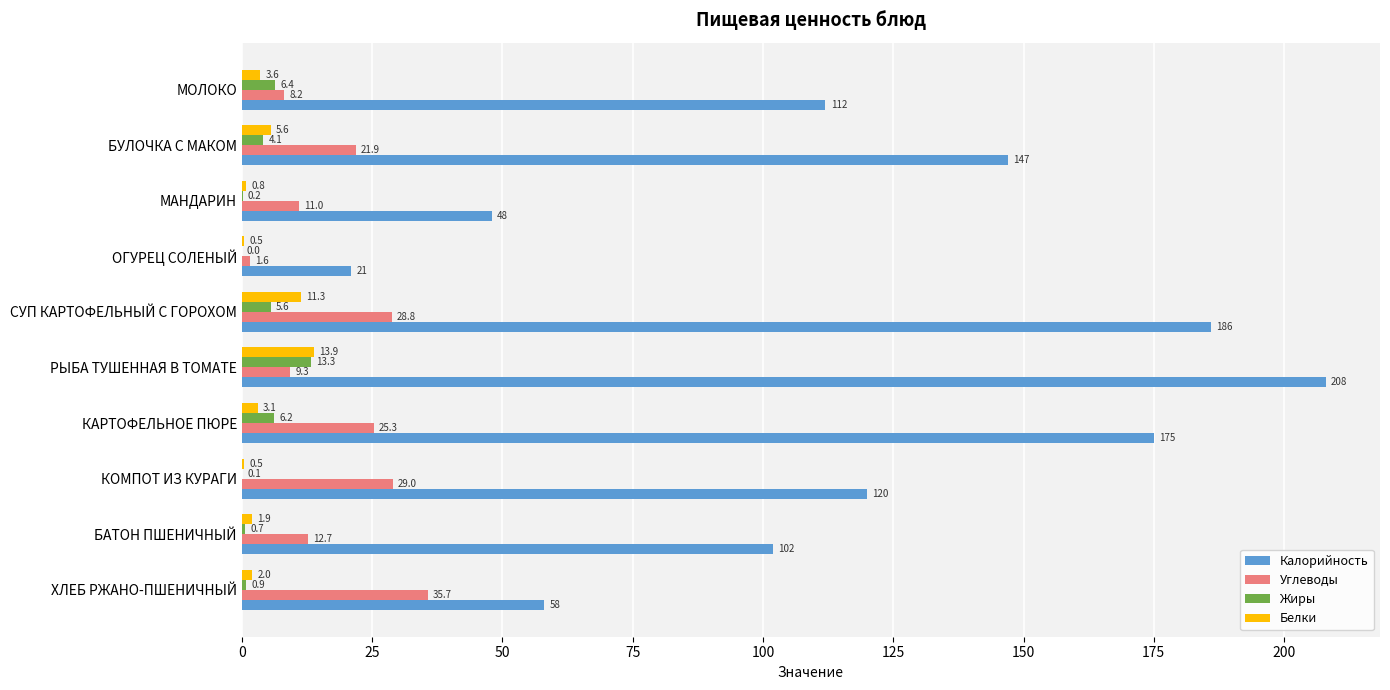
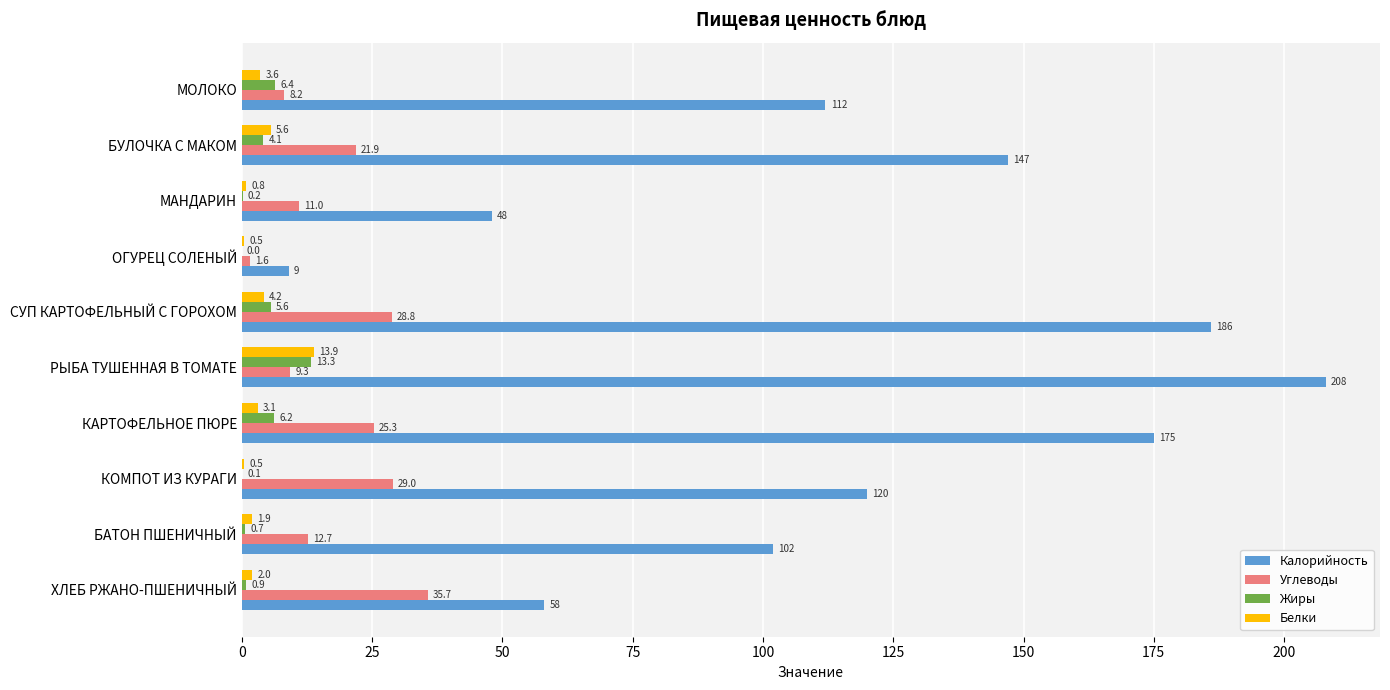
Калорийность, ОГУРЕЦ СОЛЕНЫЙ: 21 -> 9
Белки, СУП КАРТОФЕЛЬНЫЙ С ГОРОХОМ: 11.3 -> 4.2
